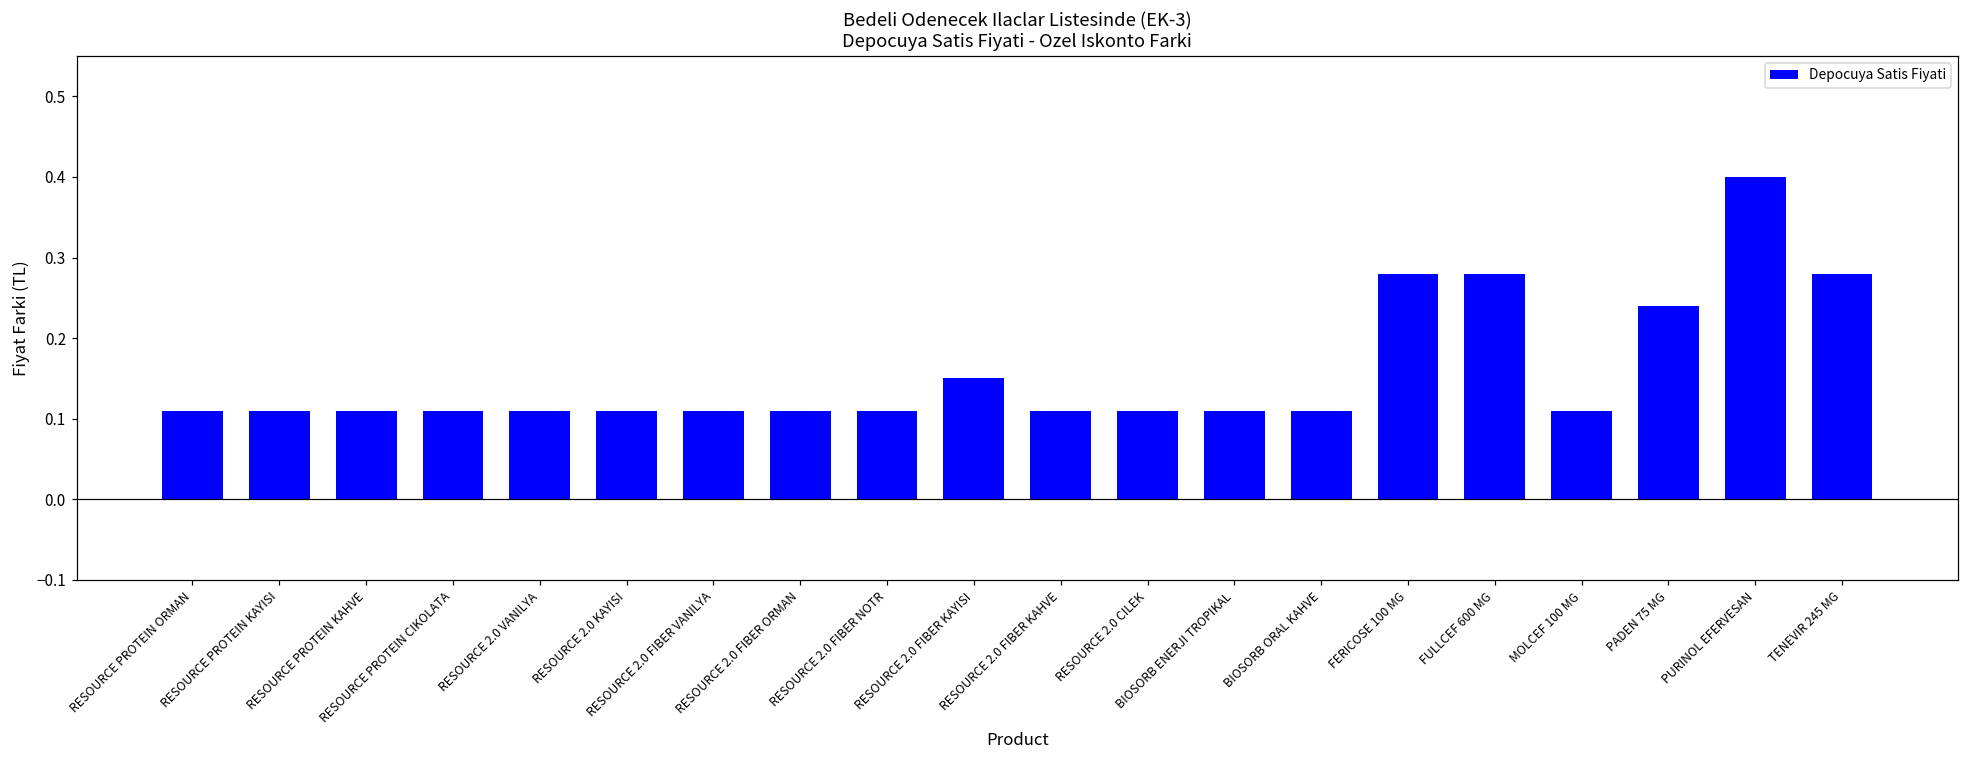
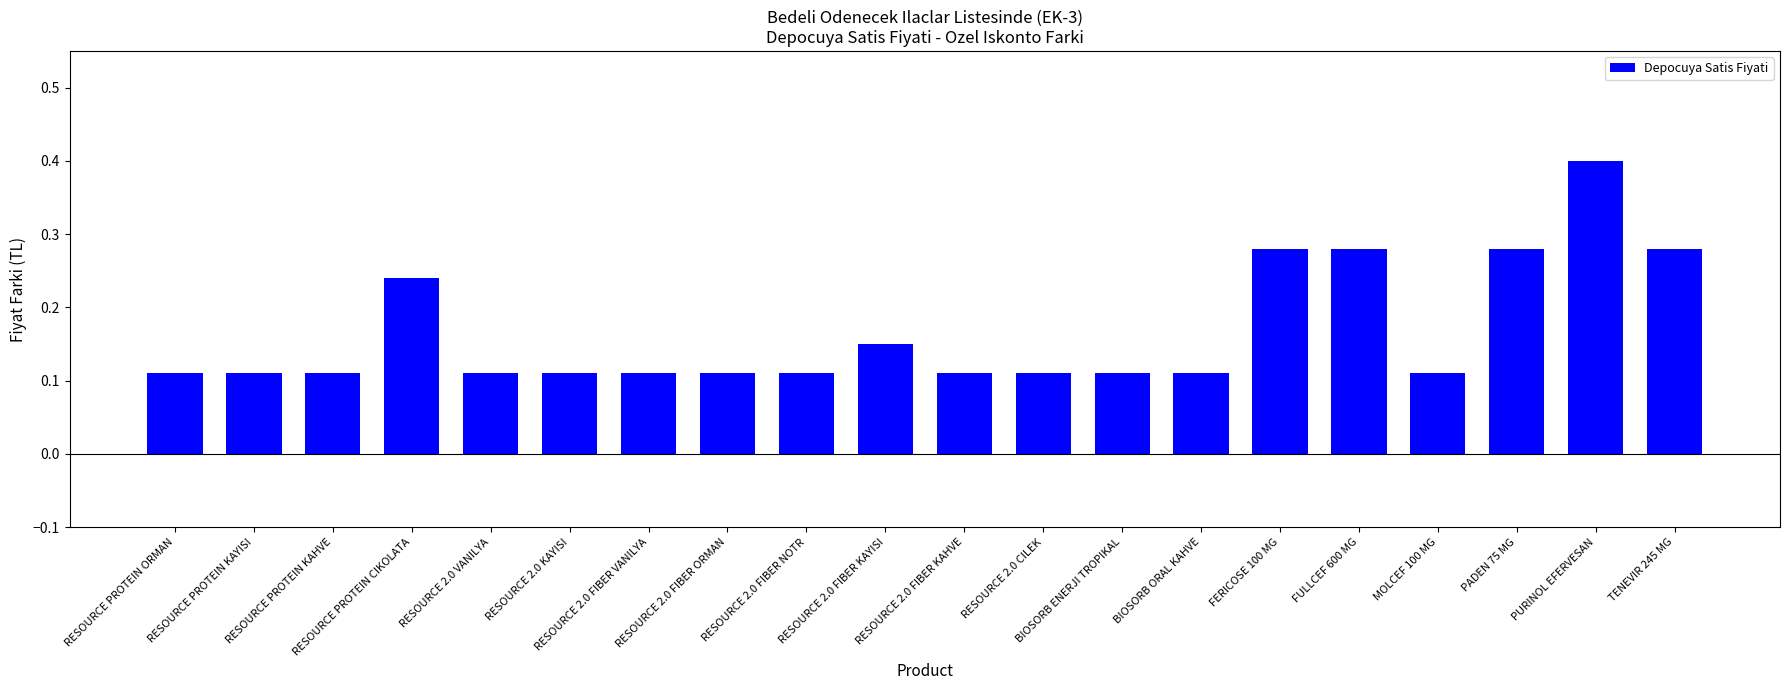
RESOURCE PROTEIN CIKOLATA: 0.11 -> 0.24
PADEN 75 MG: 0.24 -> 0.28
